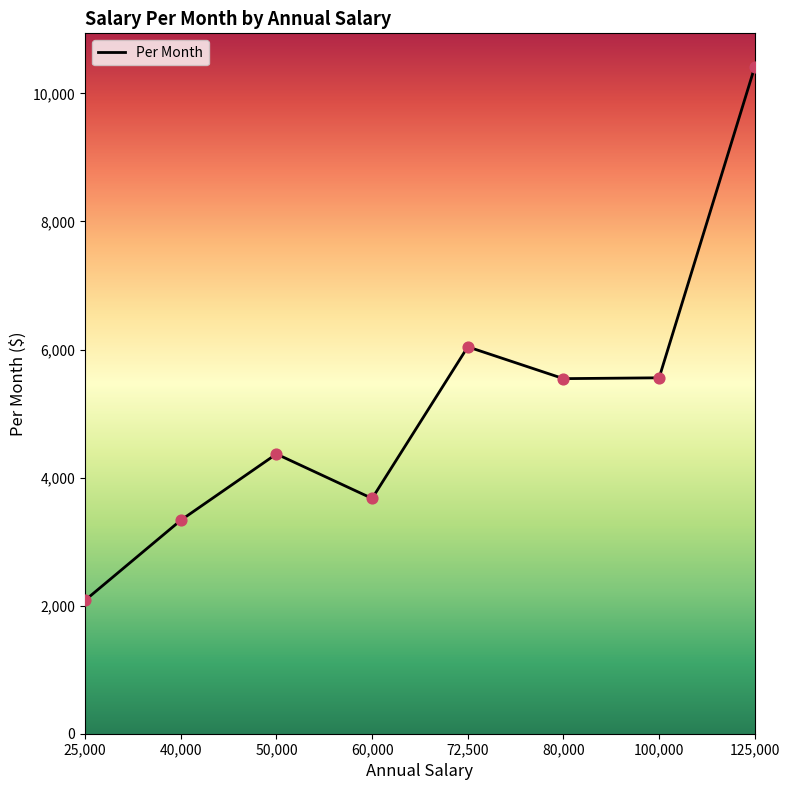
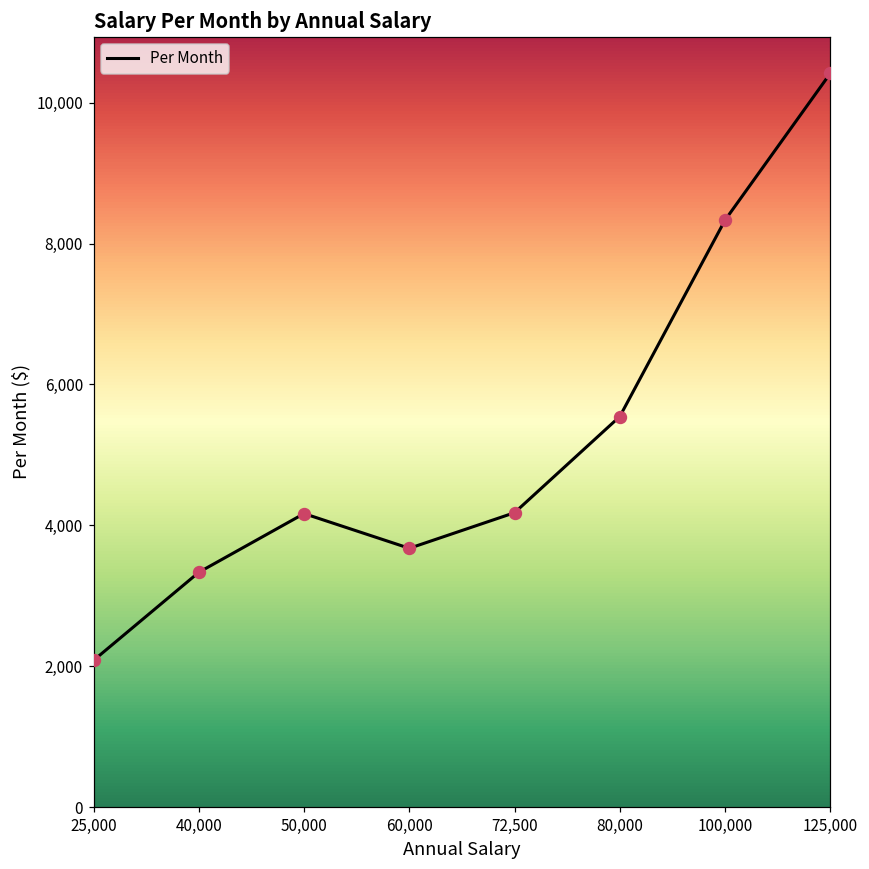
50,000: 4,400 -> 4,200
72,500: 6,000 -> 4,200
100,000: 5,600 -> 8,300
